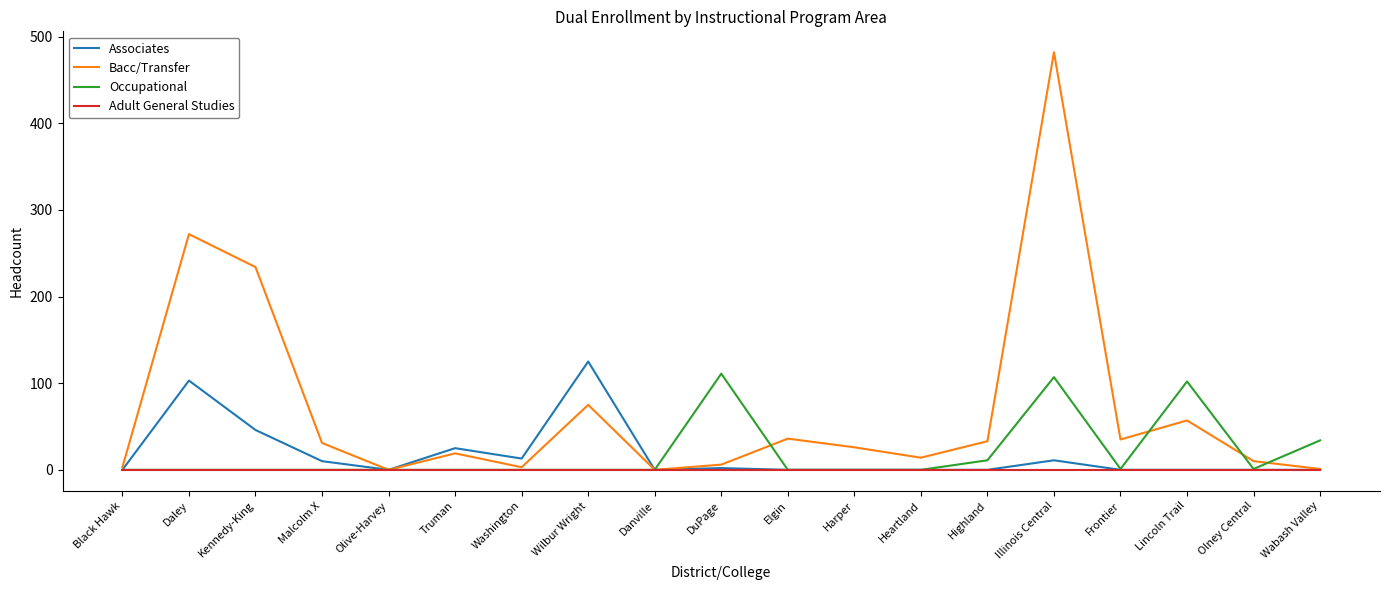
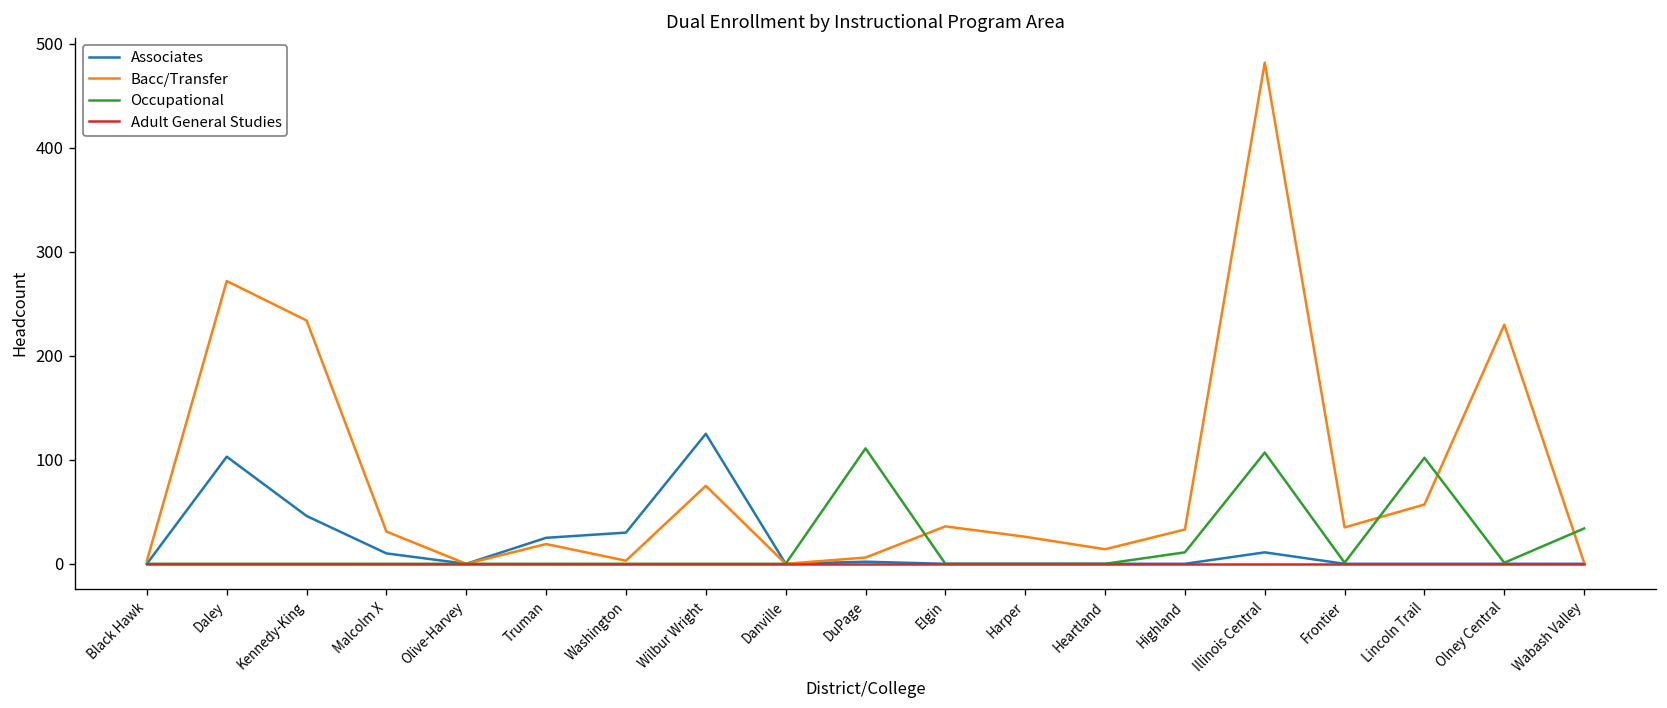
Associates, Washington: 10 -> 30
Bacc/Transfer, Olney Central: 10 -> 230
